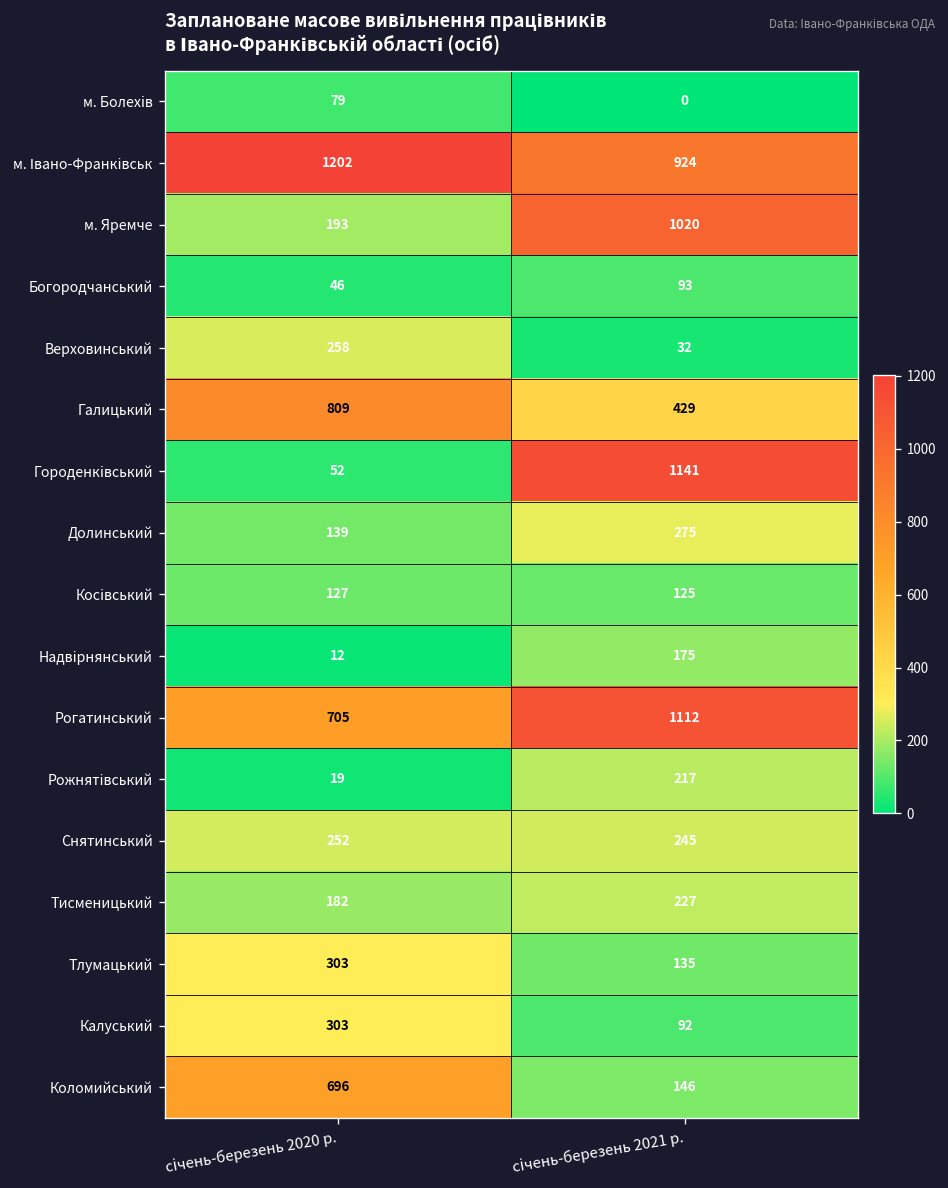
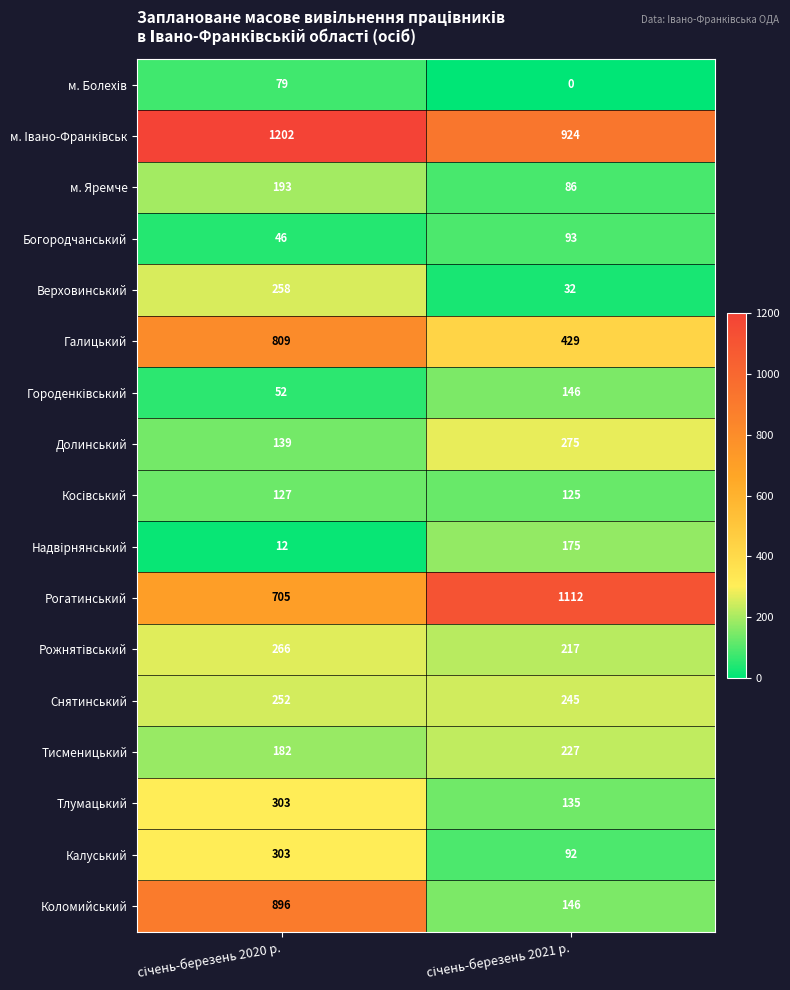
м. Яремче, січень-березень 2021 р.: 1020 -> 86
Городенківський, січень-березень 2021 р.: 1141 -> 146
Рожнятівський, січень-березень 2020 р.: 19 -> 266
Коломийський, січень-березень 2020 р.: 696 -> 896
